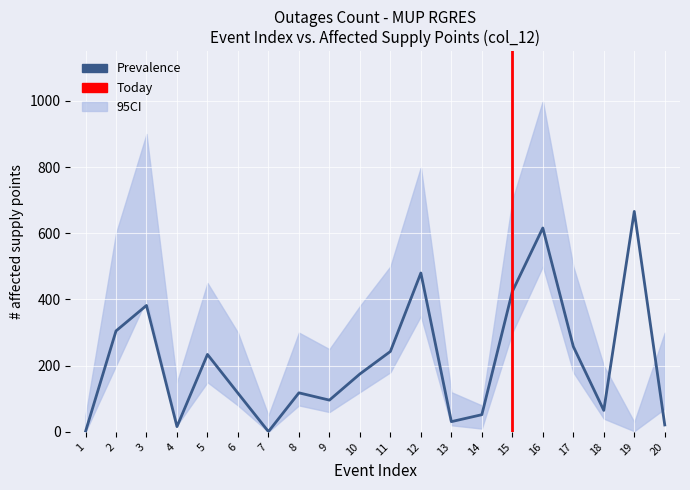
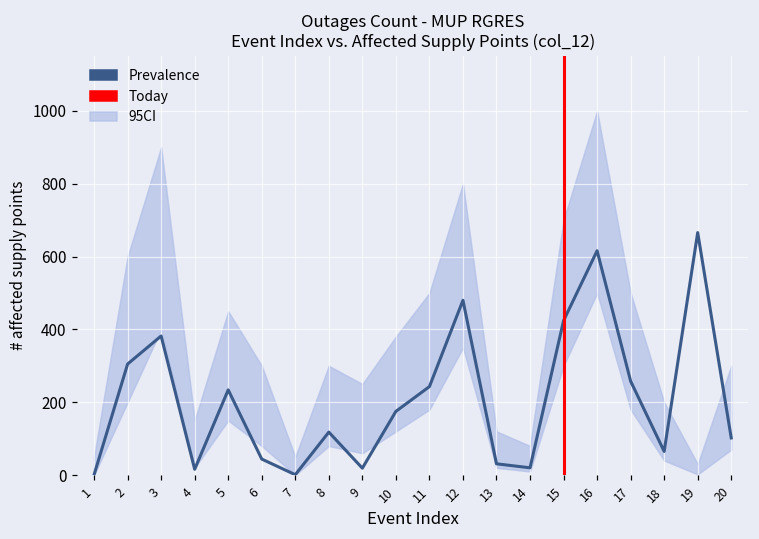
Prevalence, 6: 120 -> 40
Prevalence, 9: 100 -> 20
Prevalence, 14: 50 -> 20
Prevalence, 20: 20 -> 100
